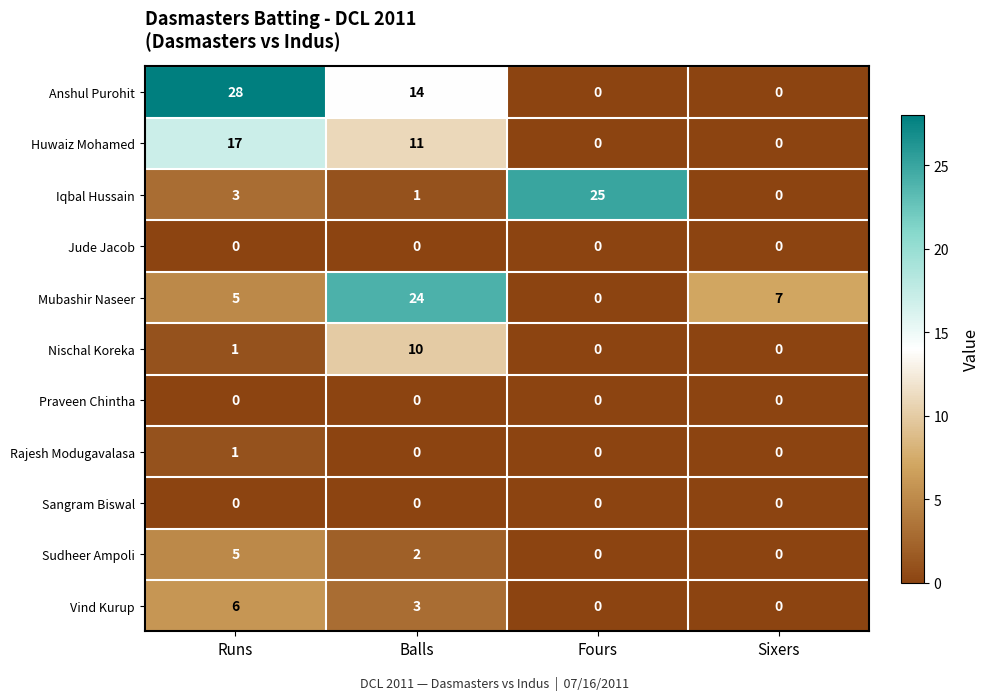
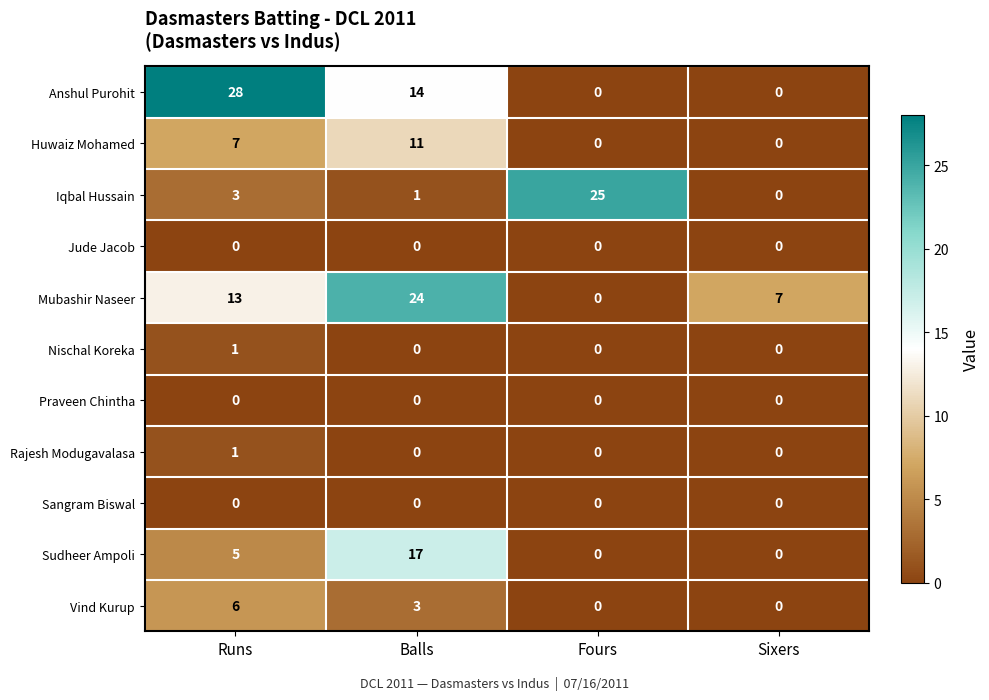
Huwaiz Mohamed, Runs: 17 -> 7
Mubashir Naseer, Runs: 5 -> 13
Nischal Koreka, Balls: 10 -> 0
Sudheer Ampoli, Balls: 2 -> 17
